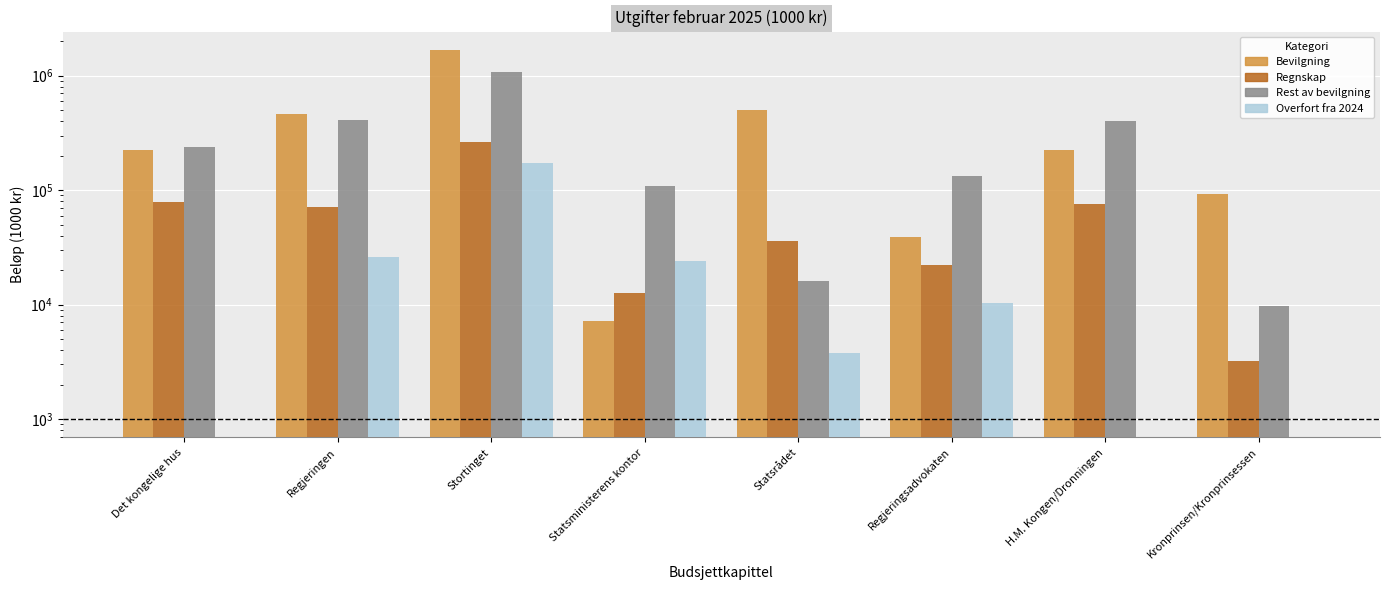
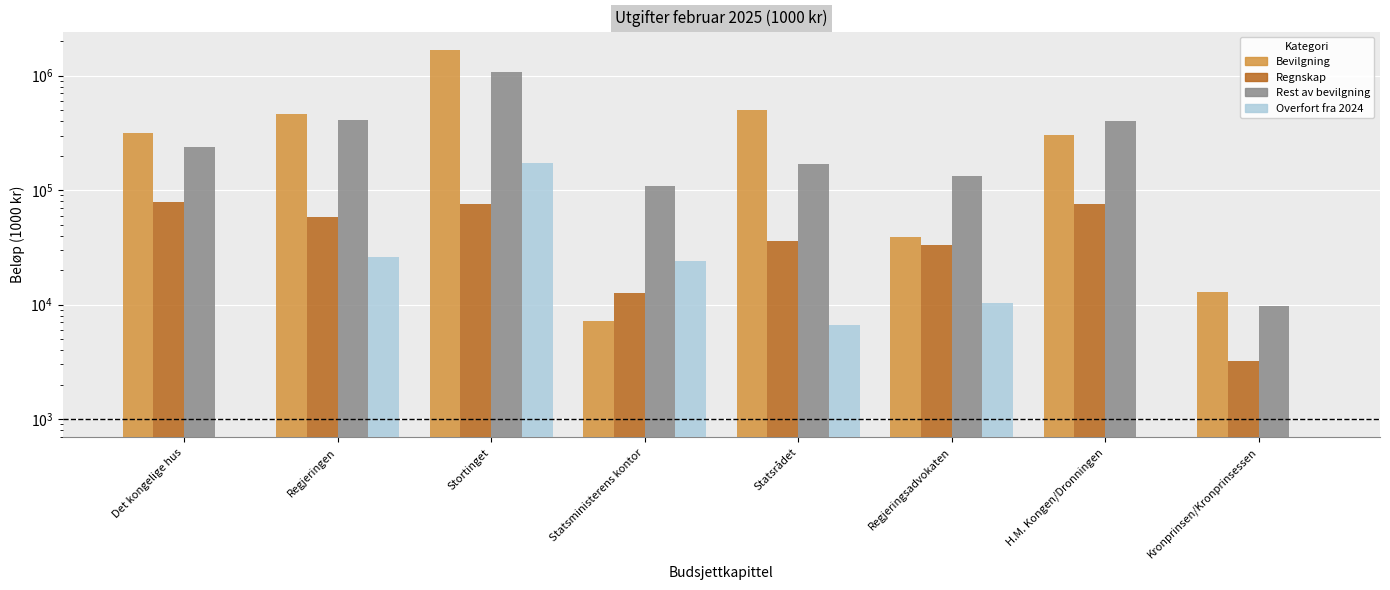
Bevilgning, Det kongelige hus: 220000 -> 320000
Regnskap, Regjeringen: 70000 -> 60000
Regnskap, Stortinget: 260000 -> 80000
Rest av bevilgning, Statsrådet: 16000 -> 170000
Overfort fra 2024, Statsrådet: 3800 -> 7000
Regnskap, Regjeringsadvokaten: 22000 -> 33000
Bevilgning, H.M. Kongen/Dronningen: 220000 -> 300000
Bevilgning, Kronprinsen/Kronprinsessen: 90000 -> 13000
